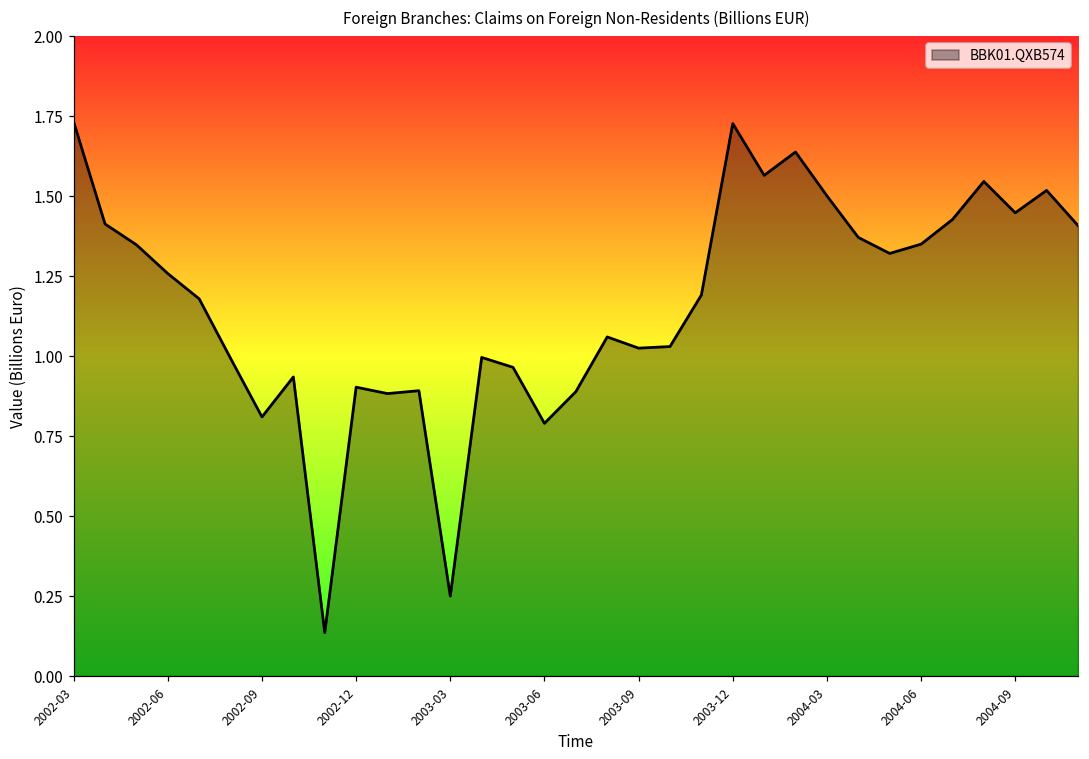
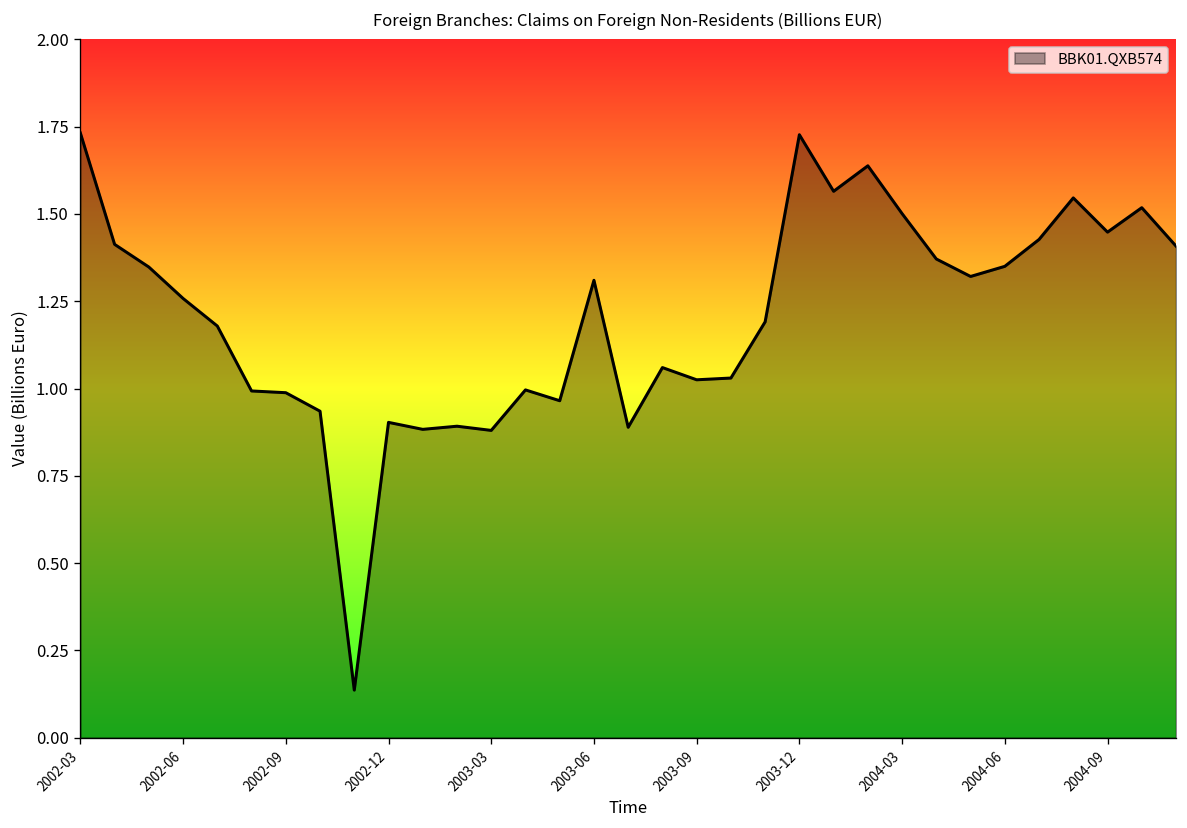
2002-09: 0.81 -> 0.99
2003-03: 0.25 -> 0.88
2003-06: 0.79 -> 1.31
